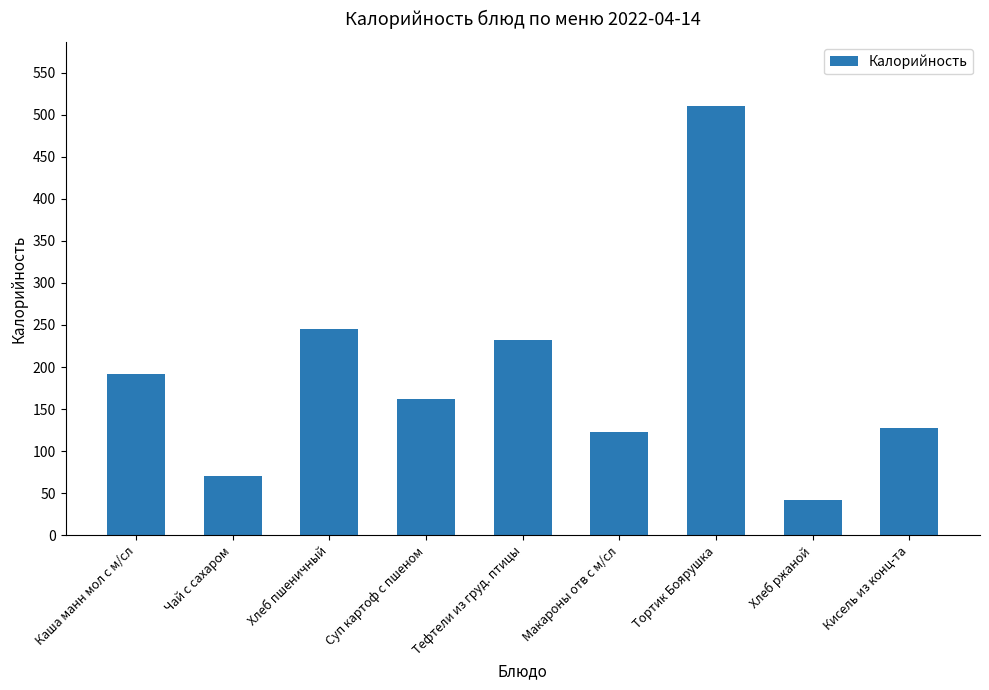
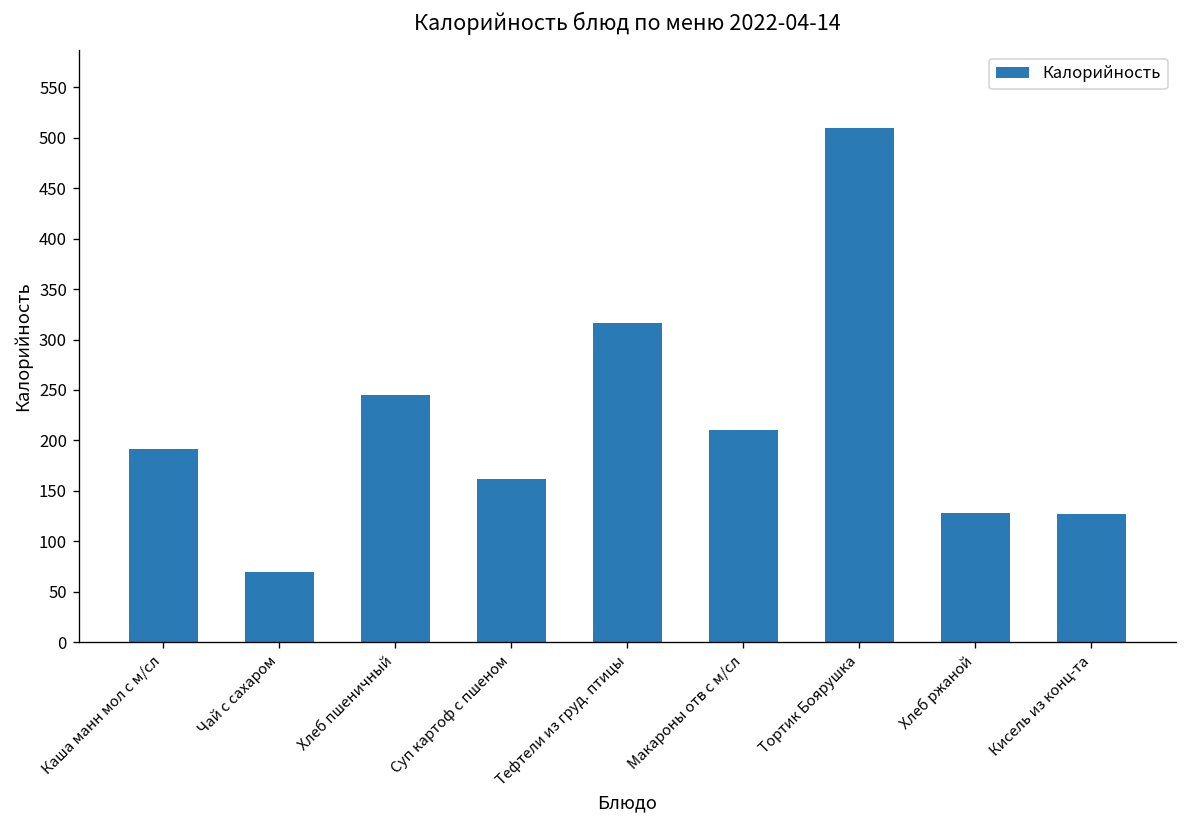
Тефтели из груд. птицы: 230 -> 320
Макароны отв с м/сл: 120 -> 210
Хлеб ржаной: 40 -> 130
